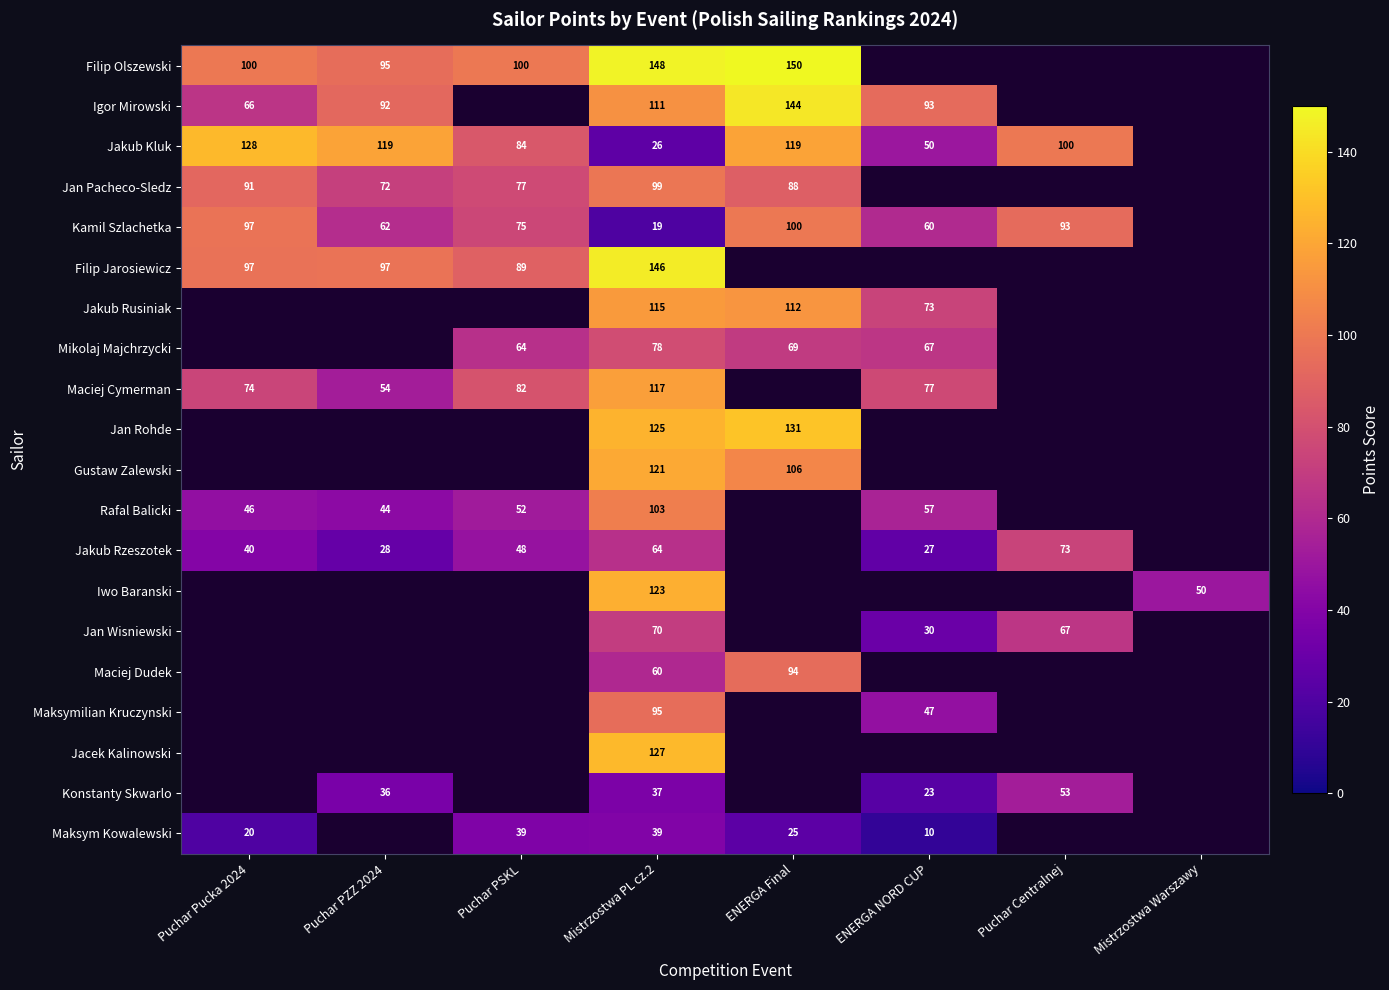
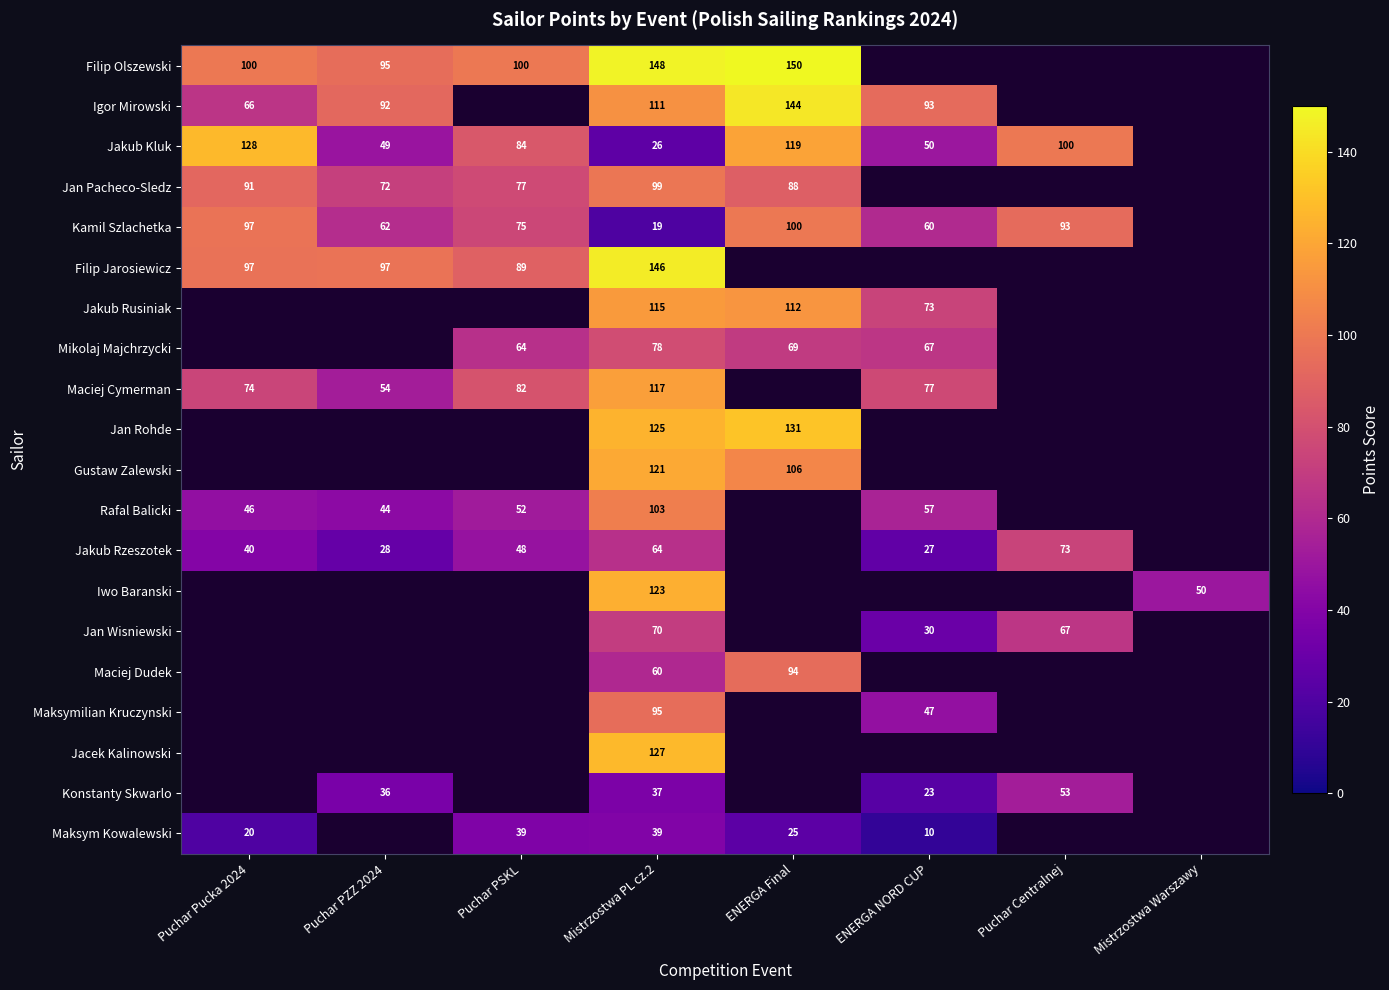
Jakub Kluk, Puchar PZZ 2024: 119 -> 49
